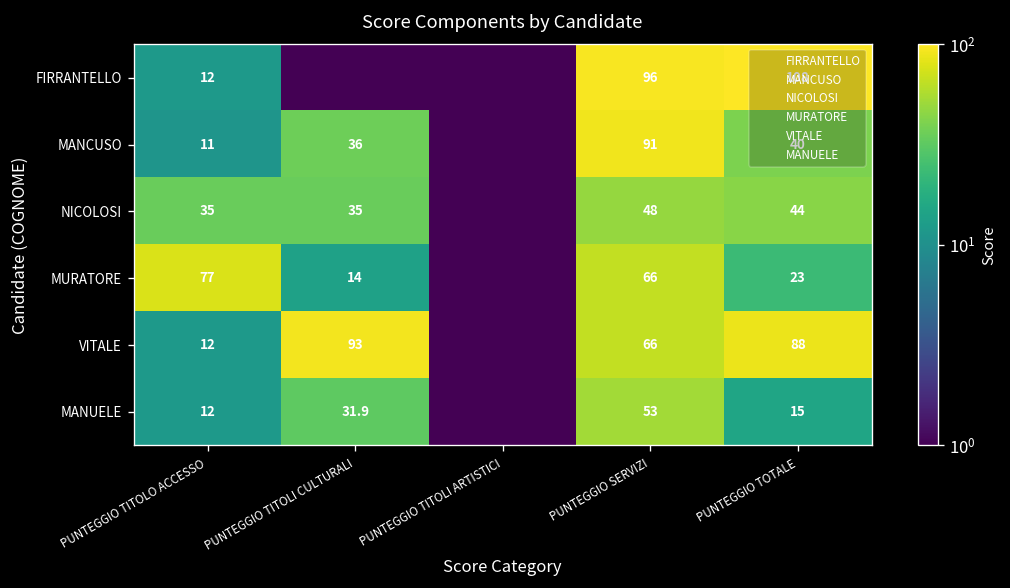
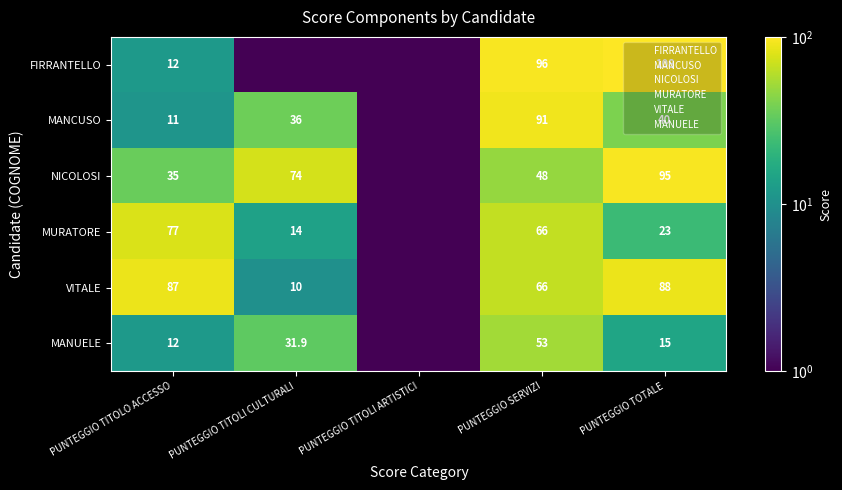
NICOLOSI, PUNTEGGIO TITOLI CULTURALI: 35 -> 74
NICOLOSI, PUNTEGGIO TOTALE: 44 -> 95
VITALE, PUNTEGGIO TITOLO ACCESSO: 12 -> 87
VITALE, PUNTEGGIO TITOLI CULTURALI: 93 -> 10
